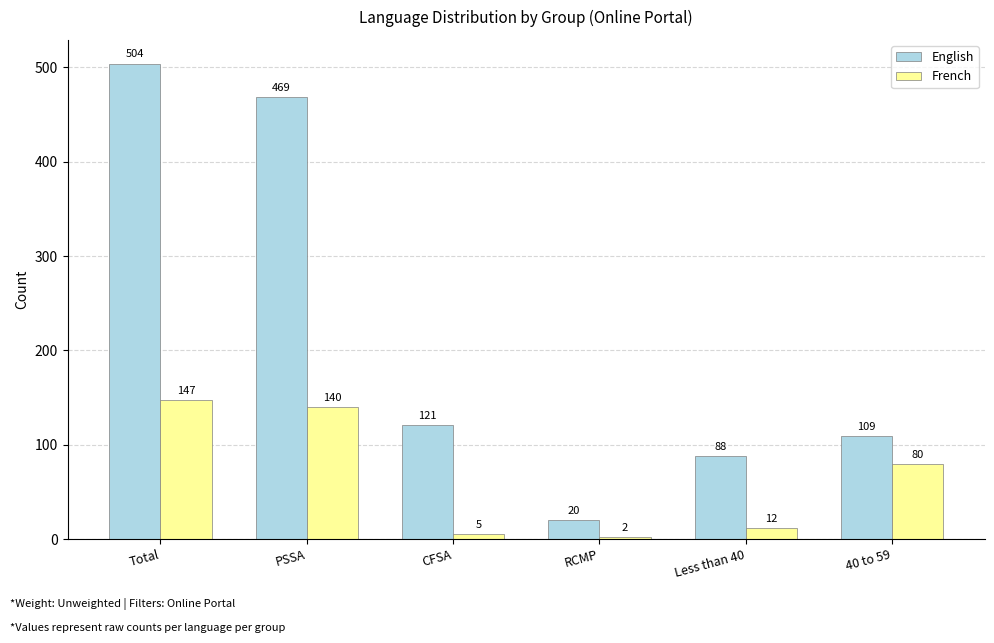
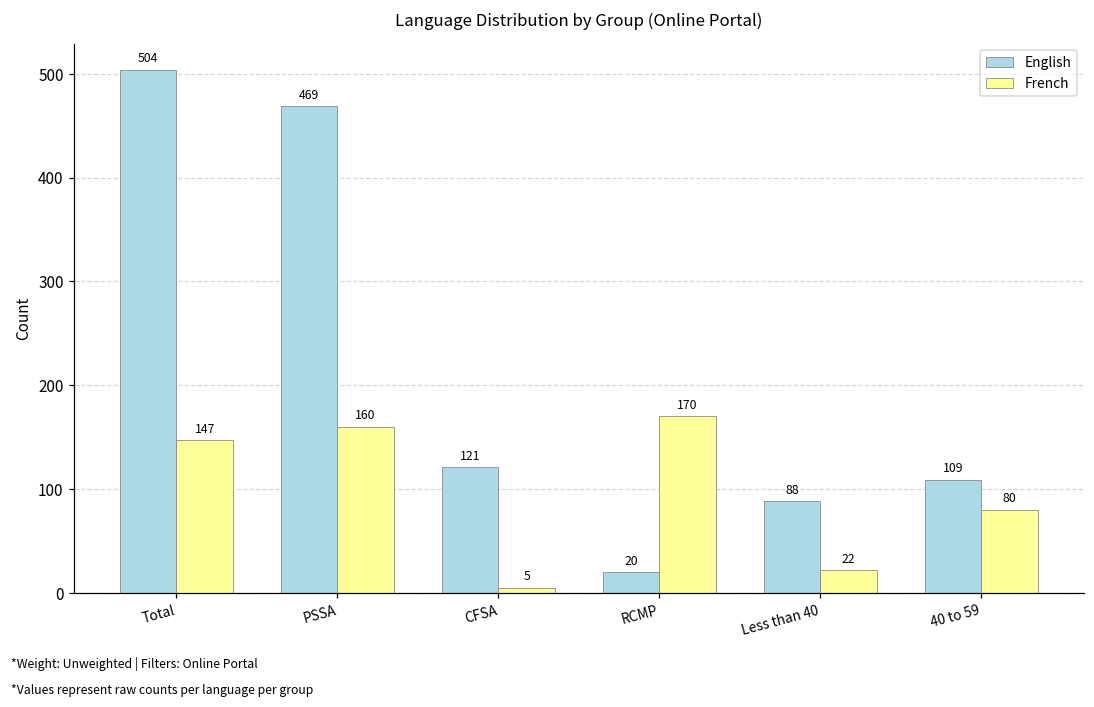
French, PSSA: 140 -> 160
French, RCMP: 2 -> 170
French, Less than 40: 12 -> 22
